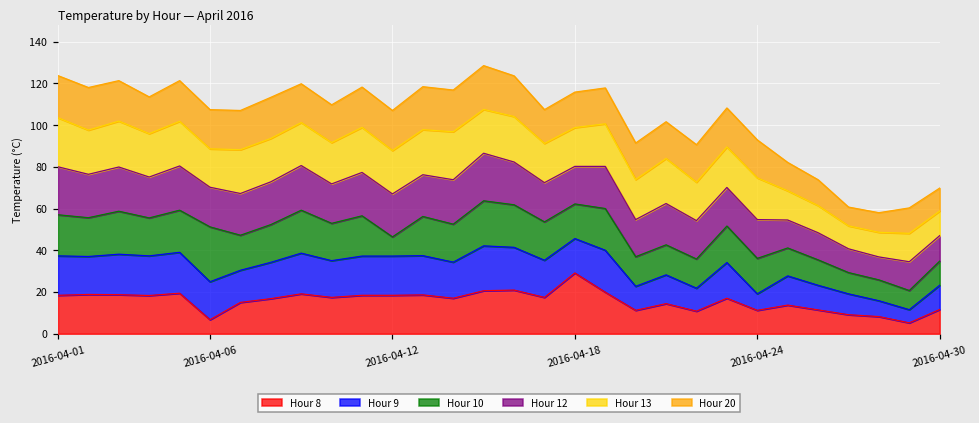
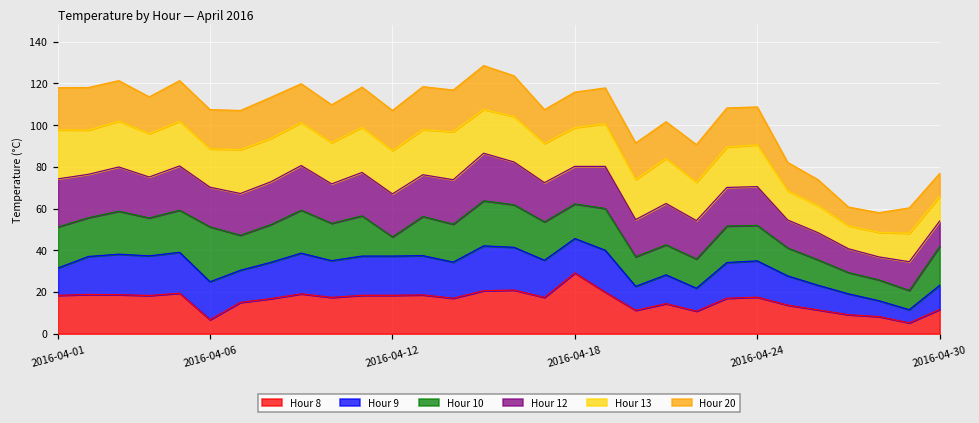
Hour 9, 2016-04-01: 19 -> 13
Hour 8, 2016-04-24: 11 -> 18
Hour 9, 2016-04-24: 8 -> 17
Hour 10, 2016-04-30: 12 -> 19
